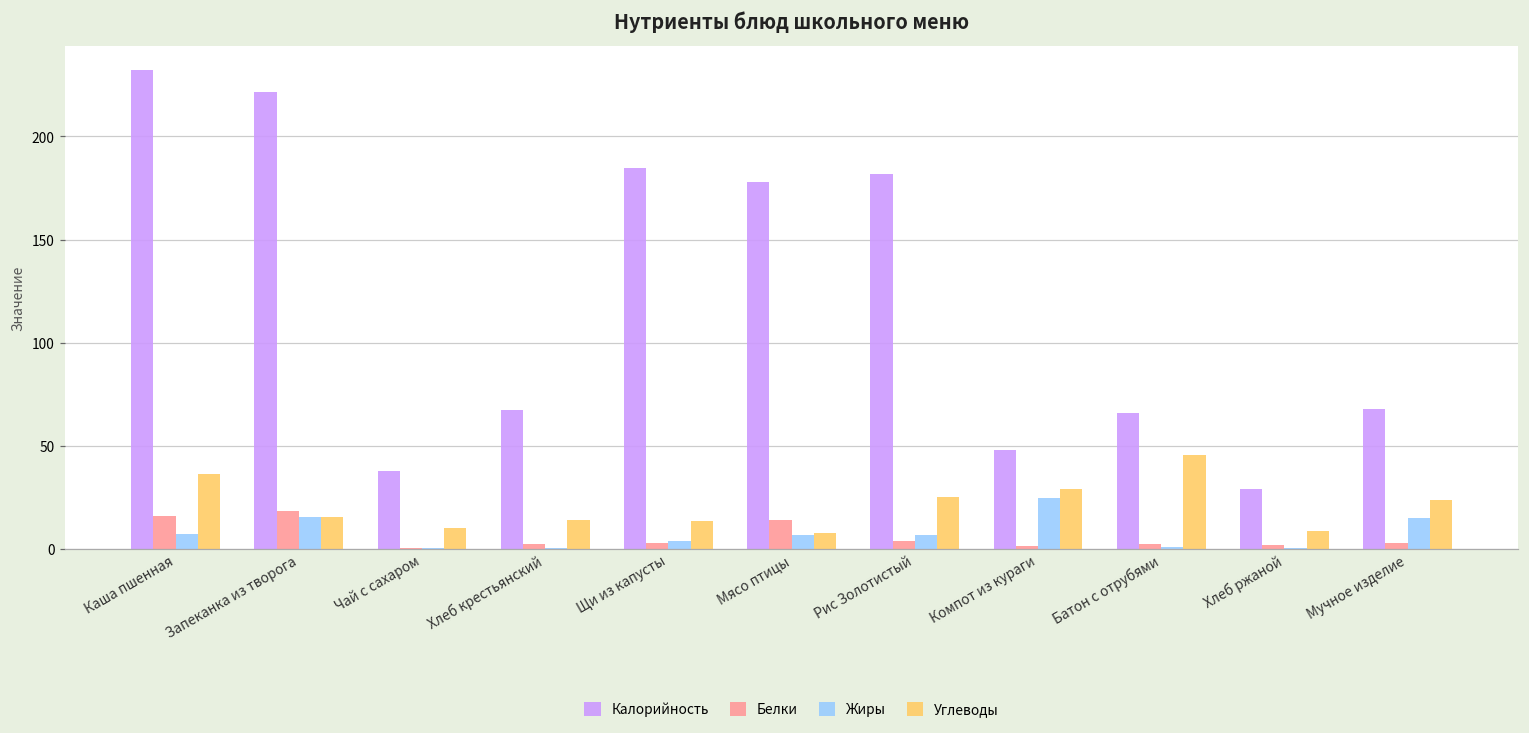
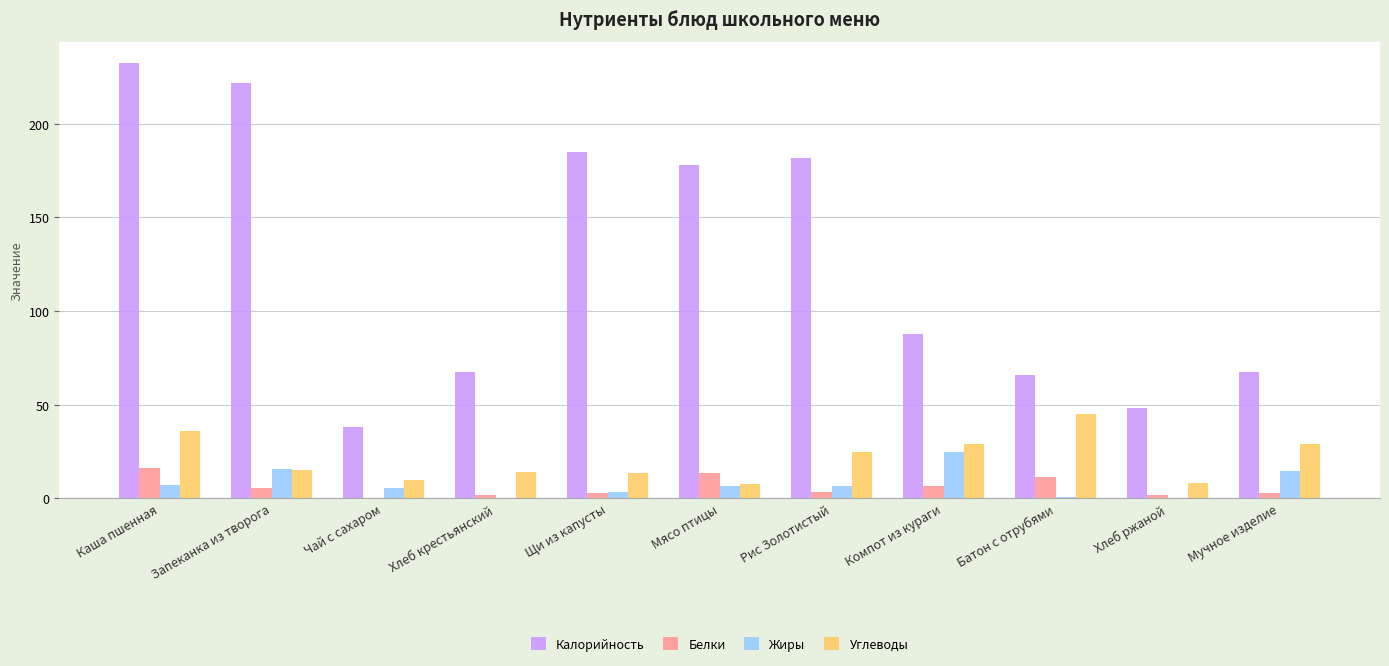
Белки, Запеканка из творога: 18 -> 5
Жиры, Чай с сахаром: 0 -> 5
Калорийность, Компот из кураги: 48 -> 88
Белки, Компот из кураги: 1 -> 7
Белки, Батон с отрубями: 2 -> 12
Калорийность, Хлеб ржаной: 29 -> 48
Углеводы, Мучное изделие: 23 -> 29
